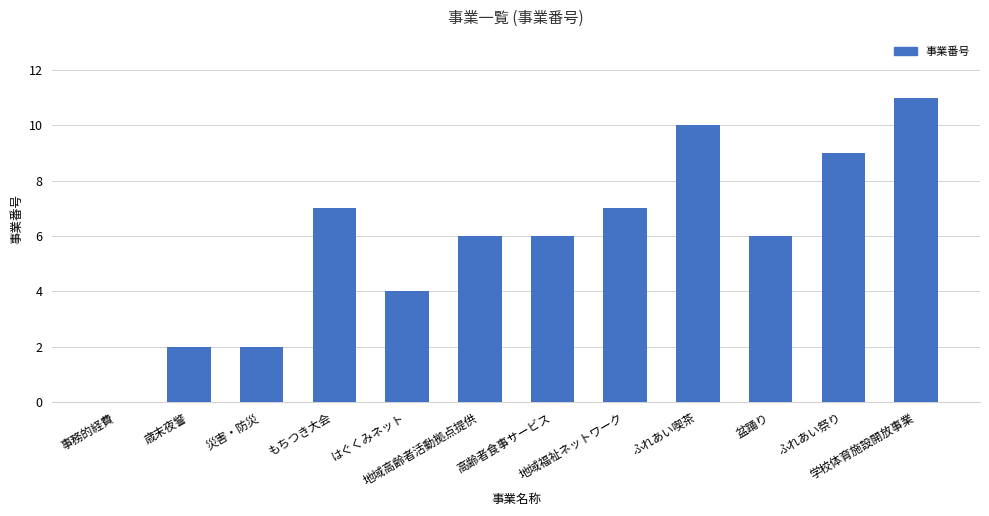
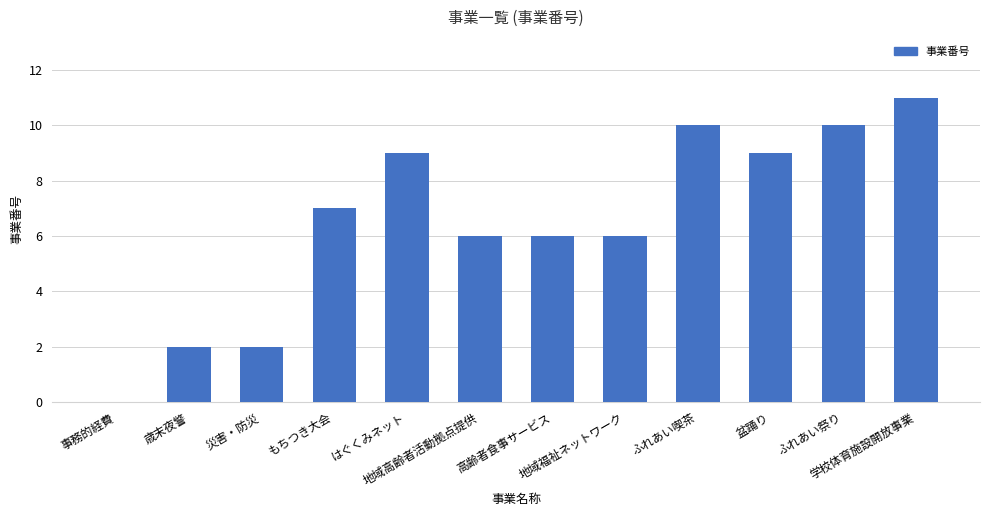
はぐくみネット: 4 -> 9
地域福祉ネットワーク: 7 -> 6
盆踊り: 6 -> 9
ふれあい祭り: 9 -> 10
